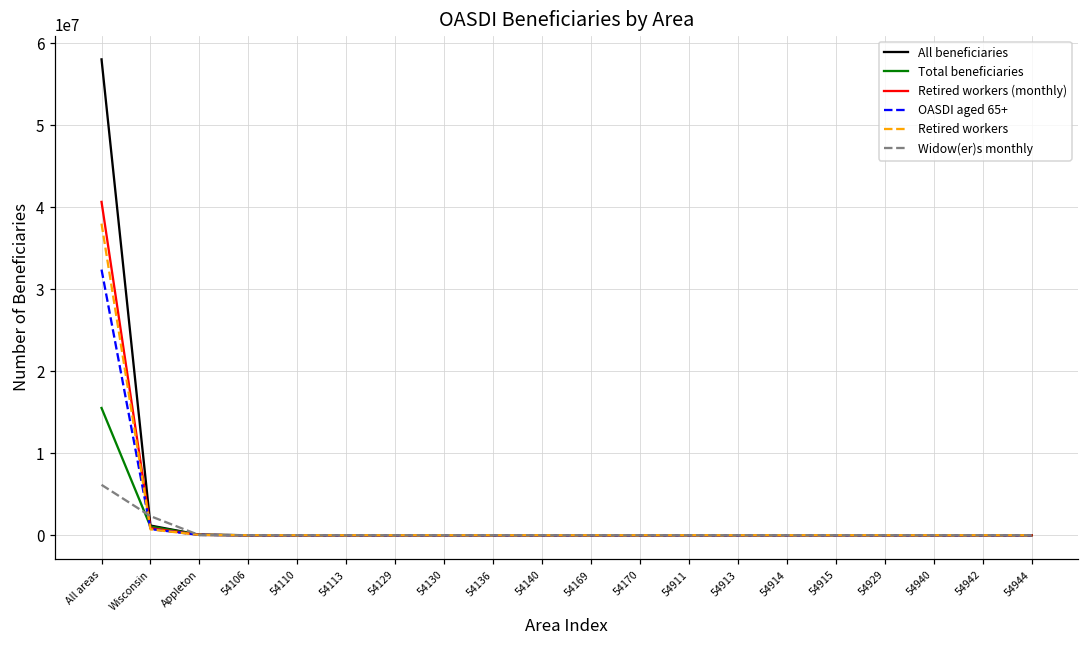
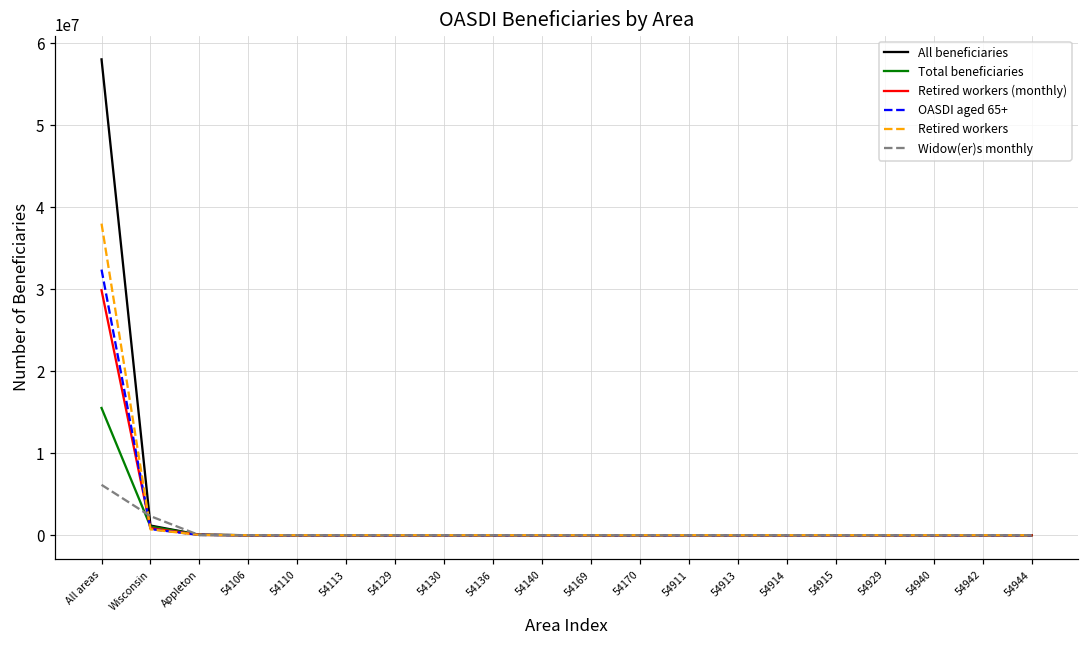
Retired workers (monthly), All areas: 41000000 -> 30000000
